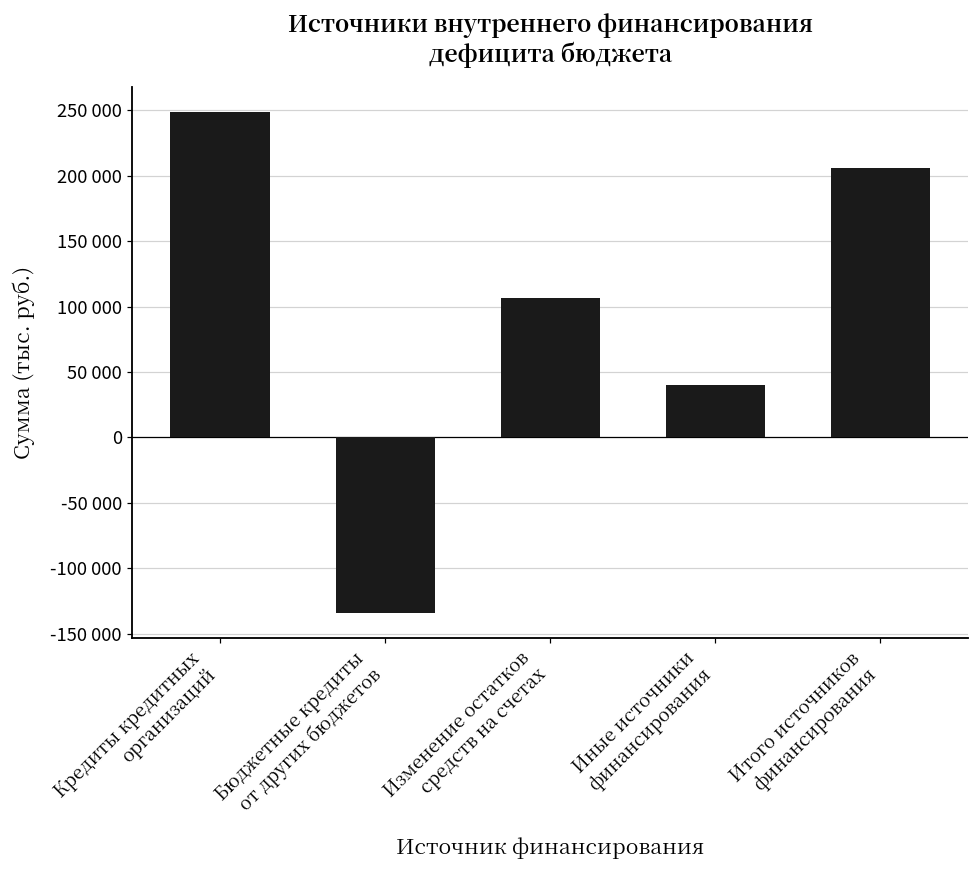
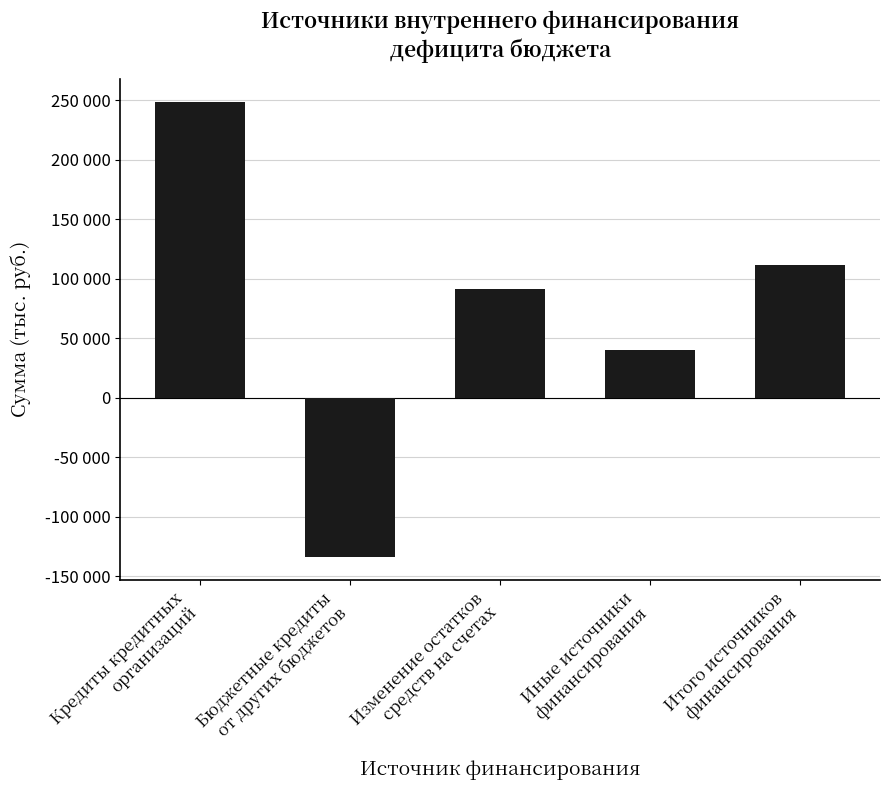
Изменение остатков средств на счетах: 107000 -> 91000
Итого источников финансирования: 206000 -> 112000
